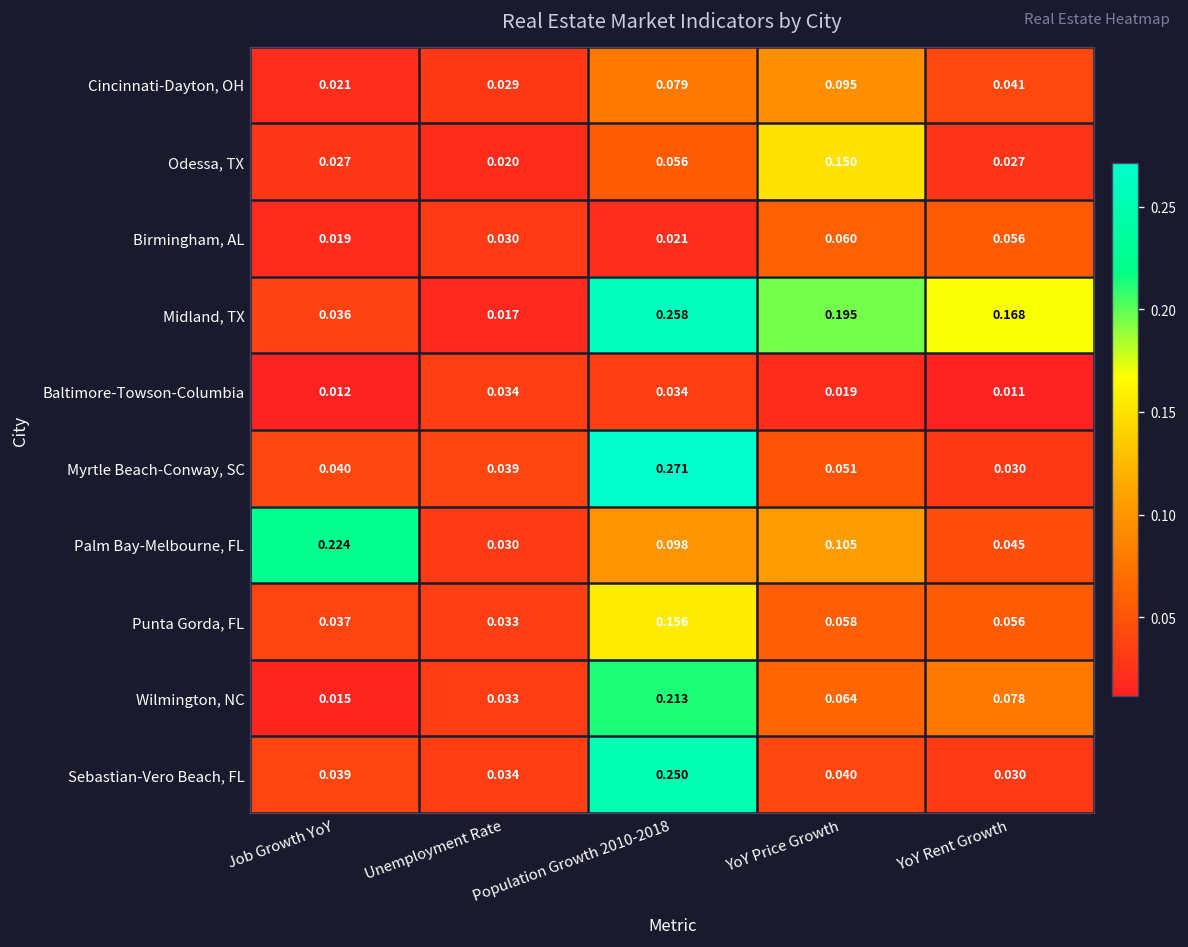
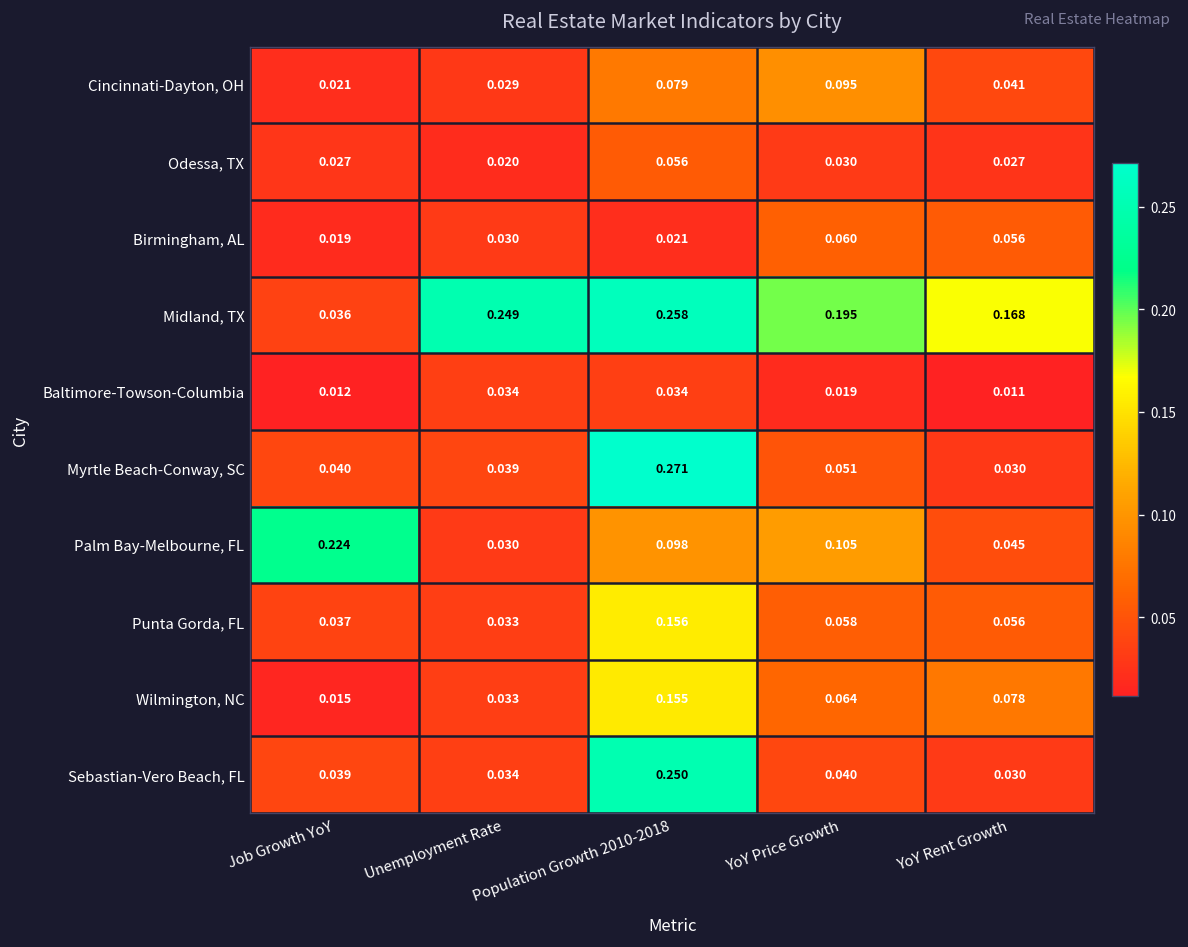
Odessa, TX, YoY Price Growth: 0.150 -> 0.030
Midland, TX, Unemployment Rate: 0.017 -> 0.249
Wilmington, NC, Population Growth 2010-2018: 0.213 -> 0.155
